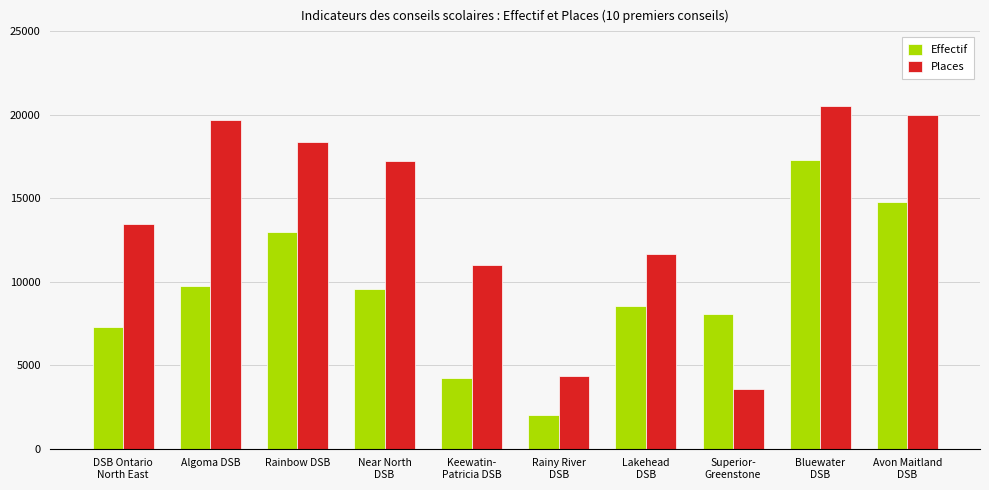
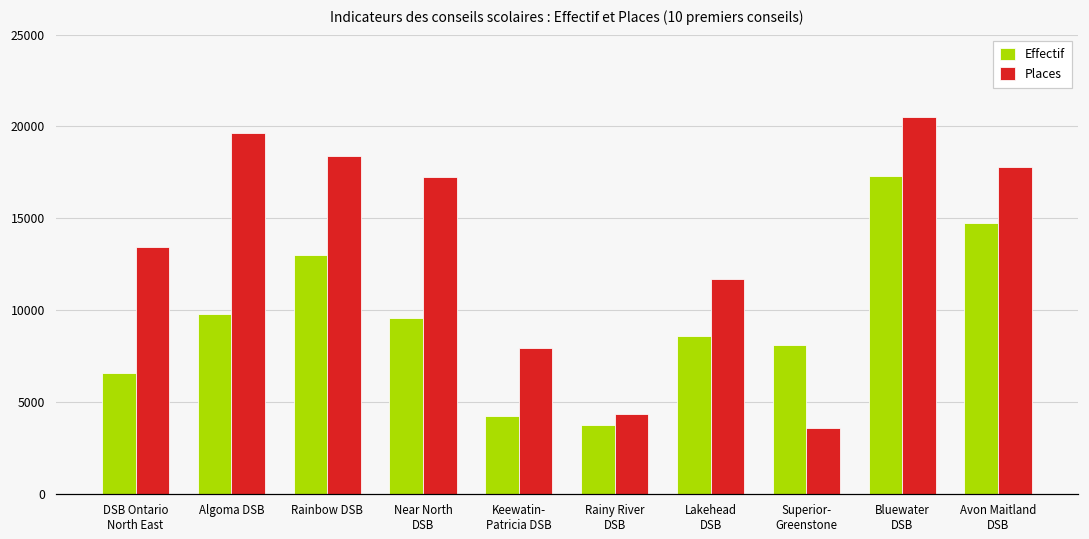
Effectif, DSB Ontario North East: 7300 -> 6600
Places, Keewatin- Patricia DSB: 11000 -> 7900
Effectif, Rainy River DSB: 2000 -> 3700
Places, Avon Maitland DSB: 20000 -> 17800
